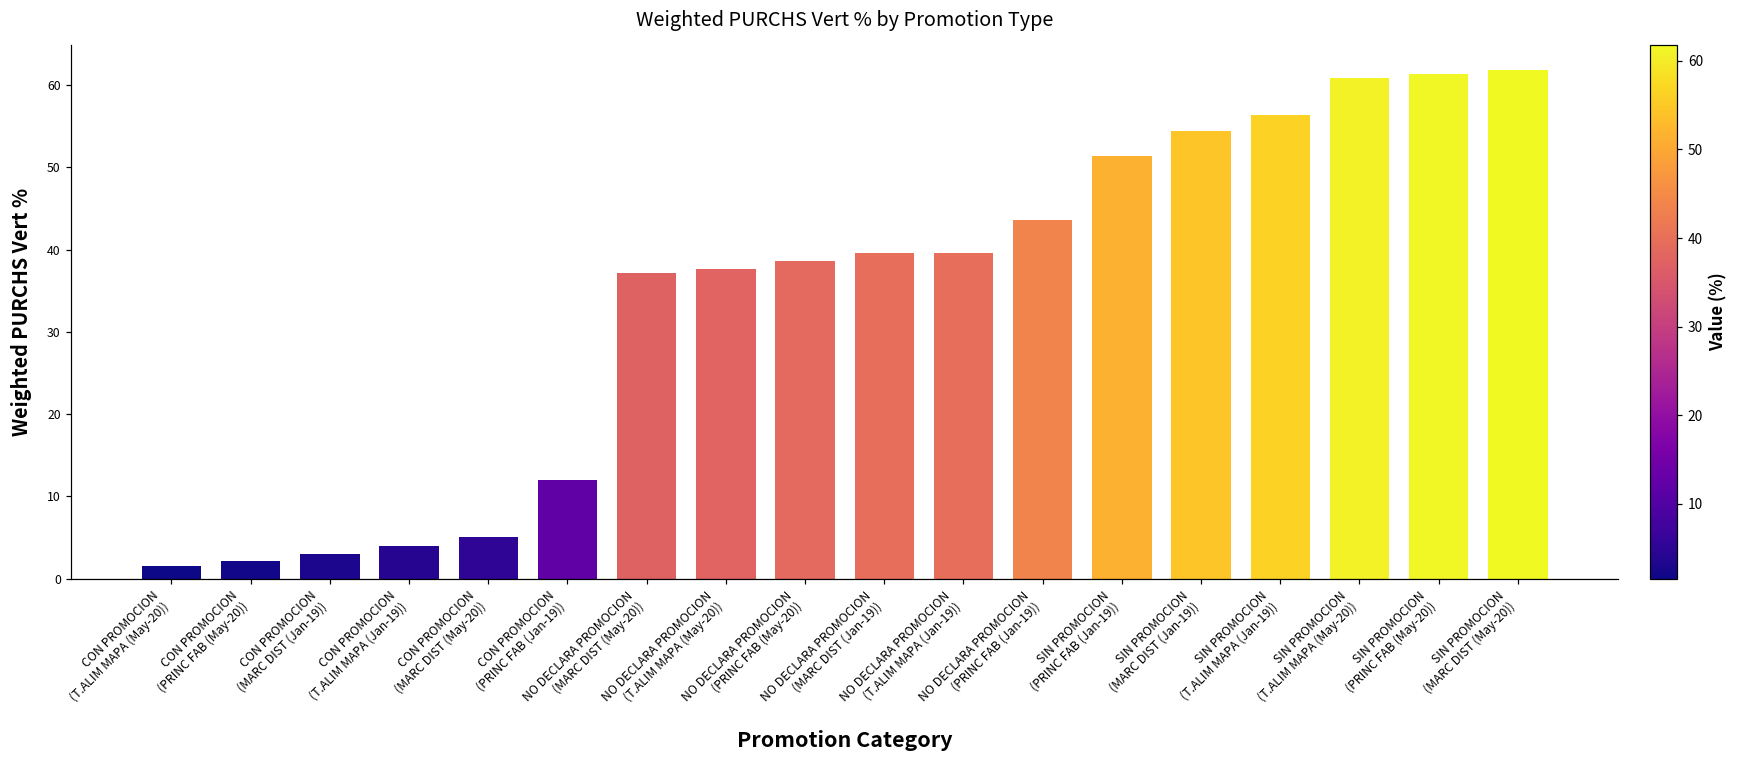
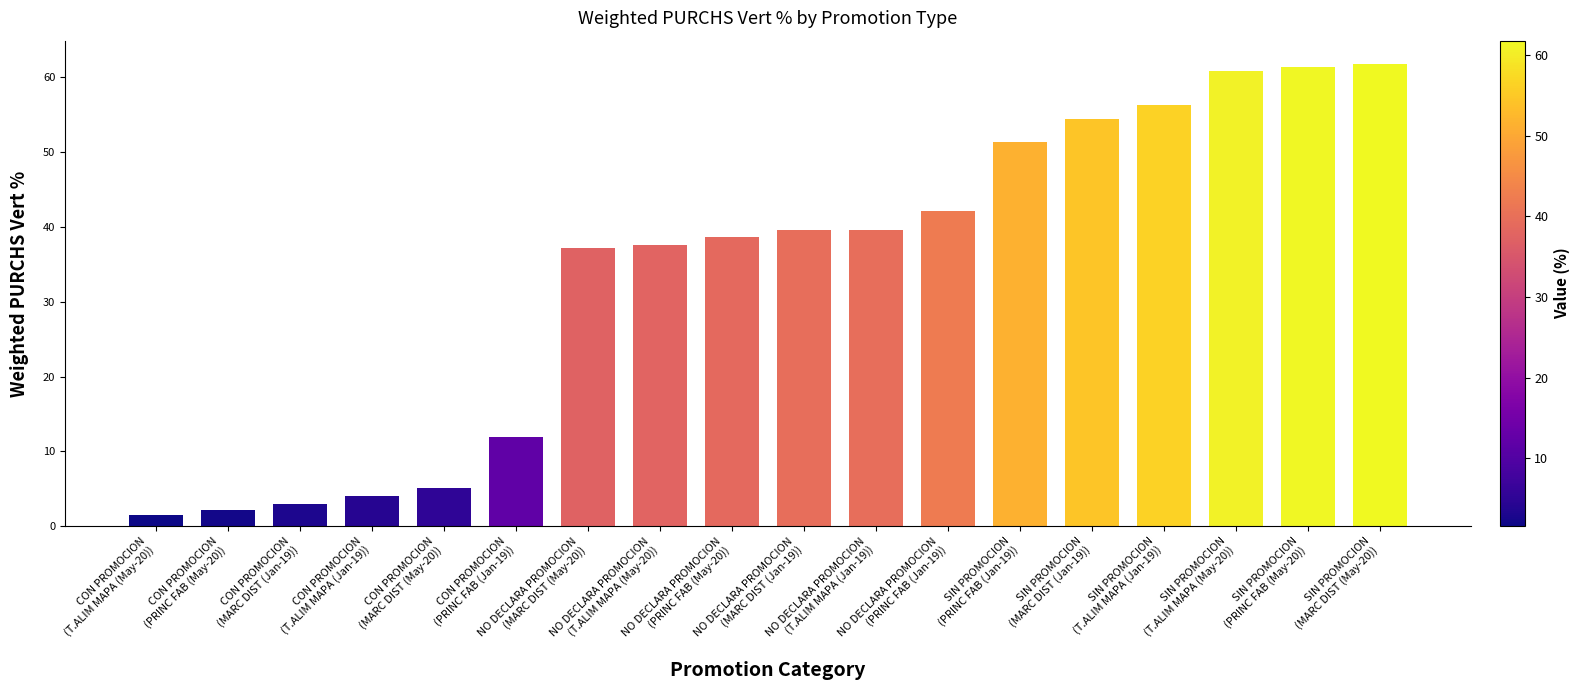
NO DECLARA PROMOCION (PRINC FAB (Jan-19)): 44 -> 42
